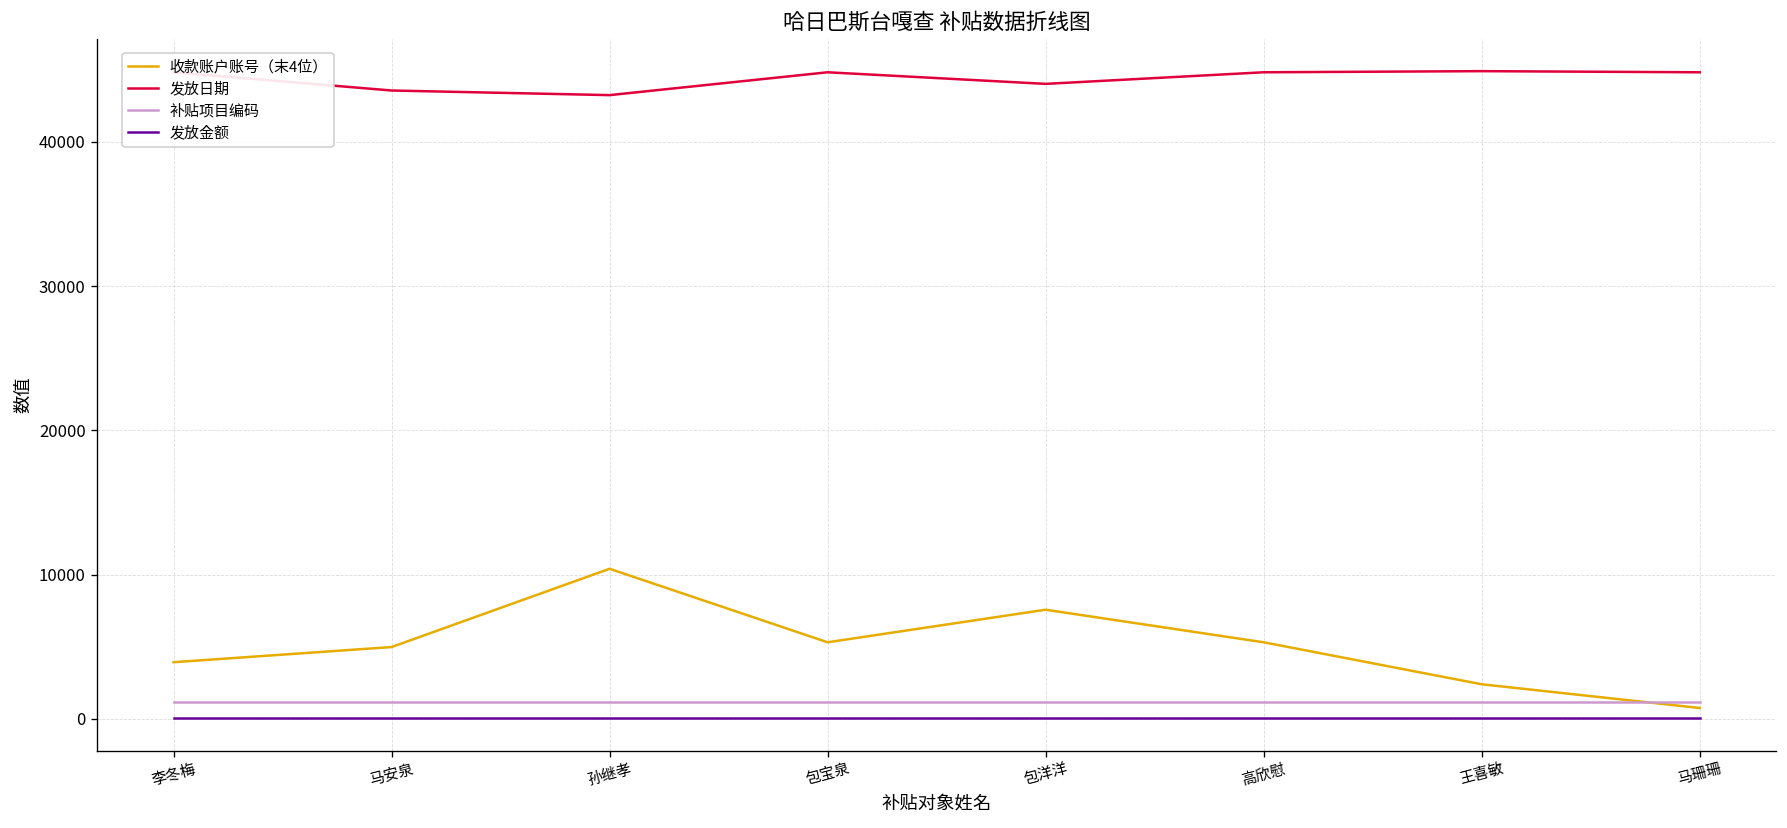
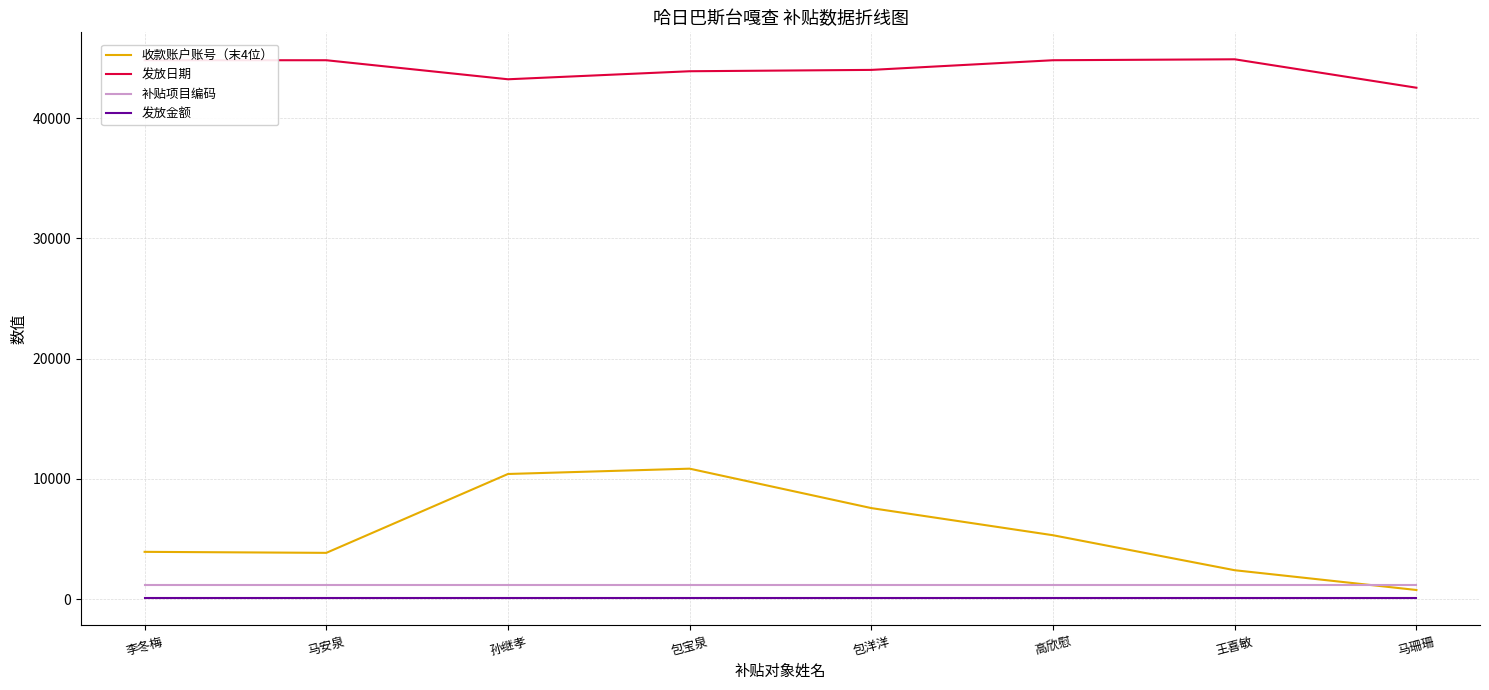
收款账户账号（末4位）, 马安泉: 5000 -> 3800
发放日期, 马安泉: 43600 -> 44800
收款账户账号（末4位）, 包宝泉: 5300 -> 10900
发放日期, 包宝泉: 44800 -> 43900
发放日期, 马珊珊: 44800 -> 42500
